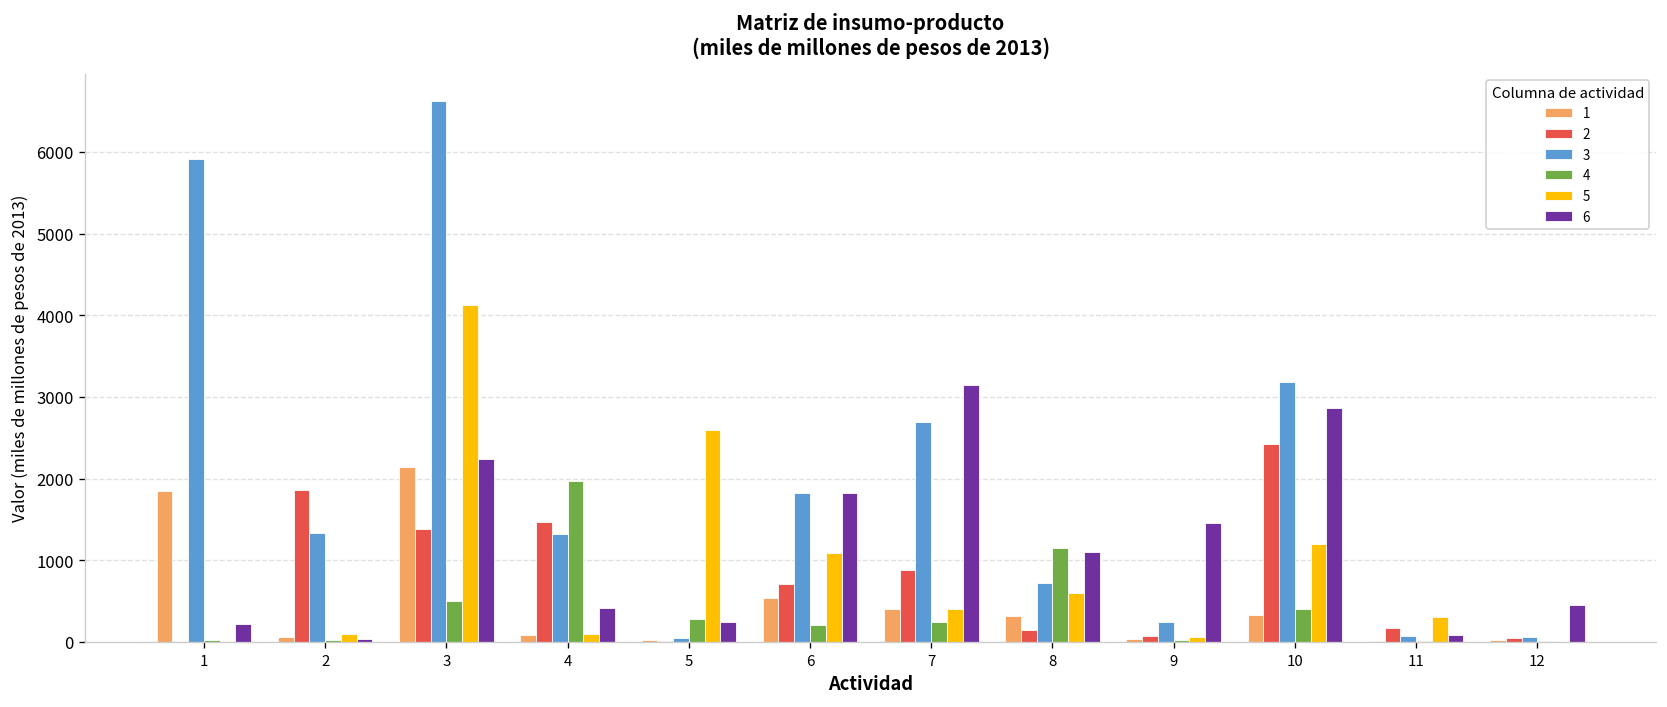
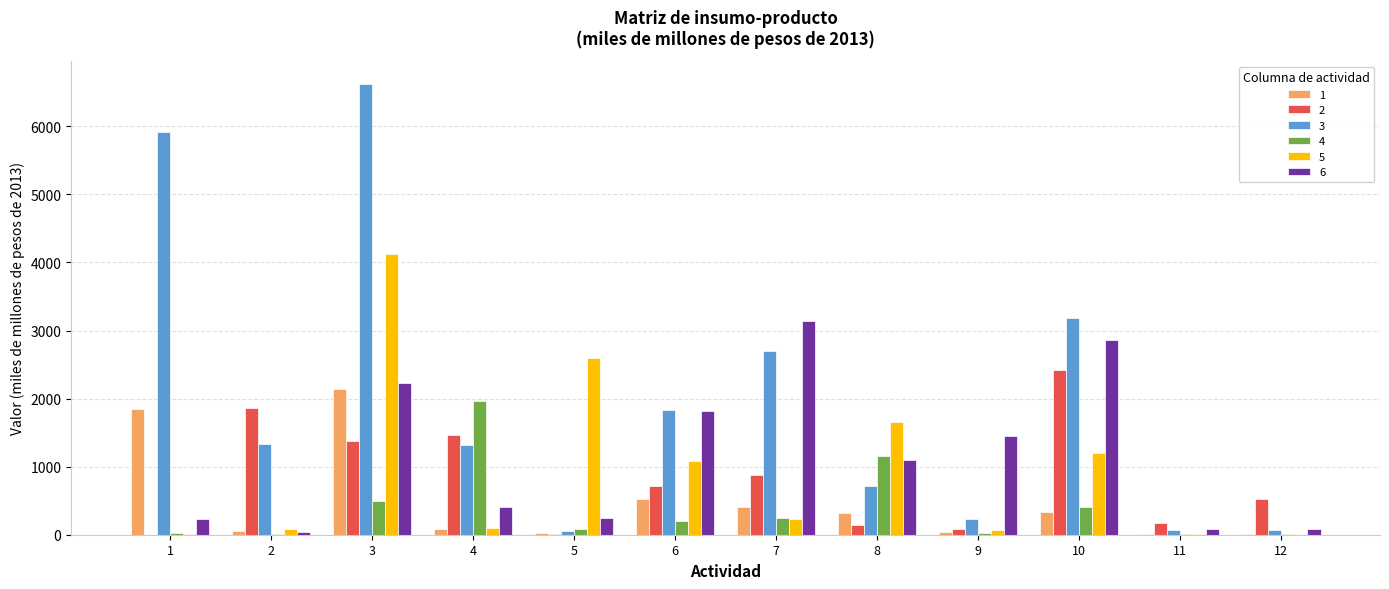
4, 5: 300 -> 100
5, 7: 400 -> 200
5, 8: 600 -> 1700
5, 11: 300 -> 0
2, 12: 0 -> 500
6, 12: 400 -> 100
